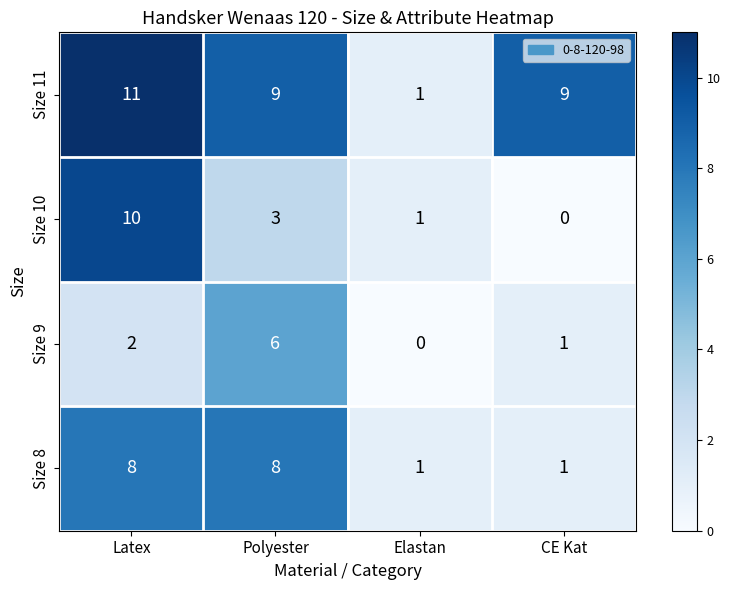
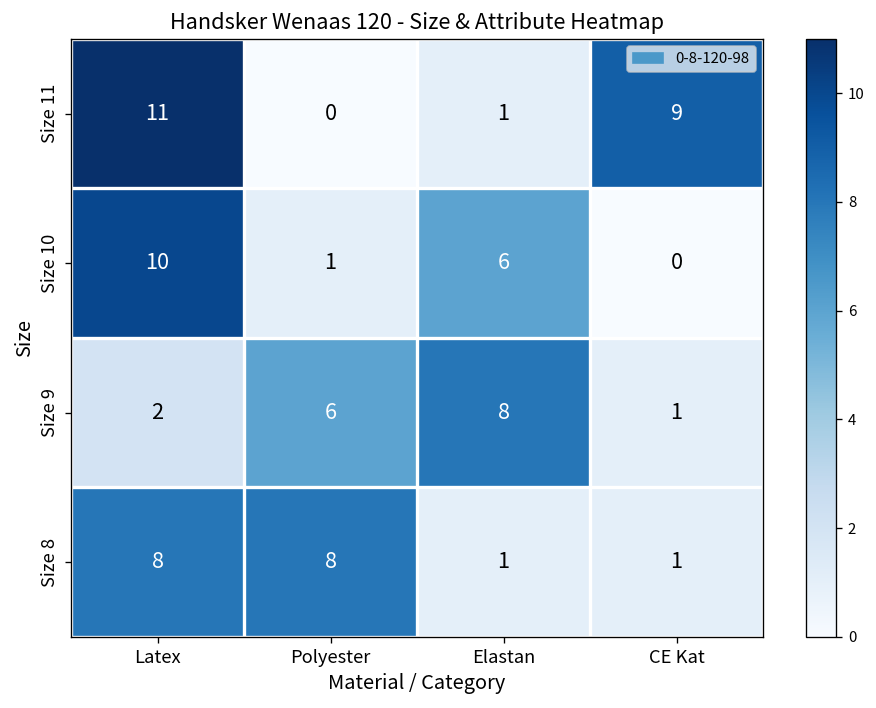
Size 11, Polyester: 9 -> 0
Size 10, Polyester: 3 -> 1
Size 10, Elastan: 1 -> 6
Size 9, Elastan: 0 -> 8
